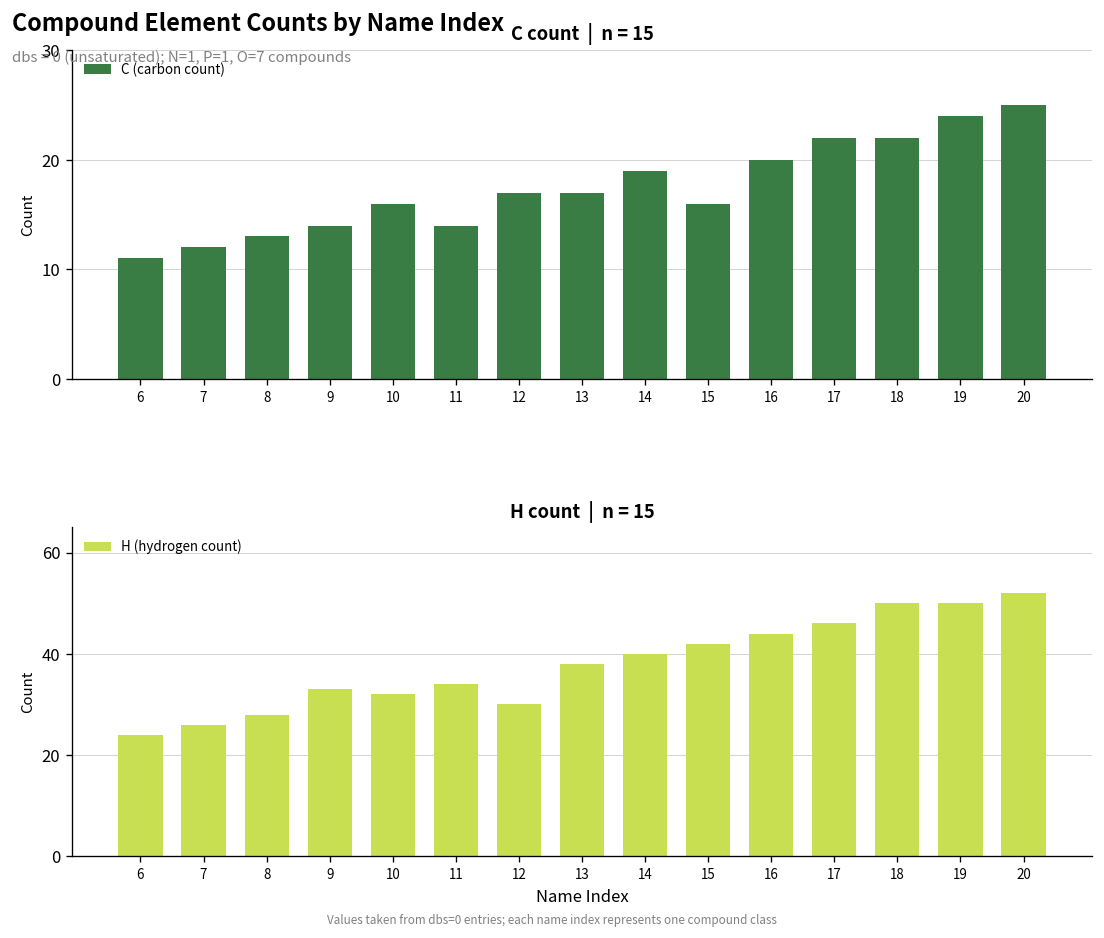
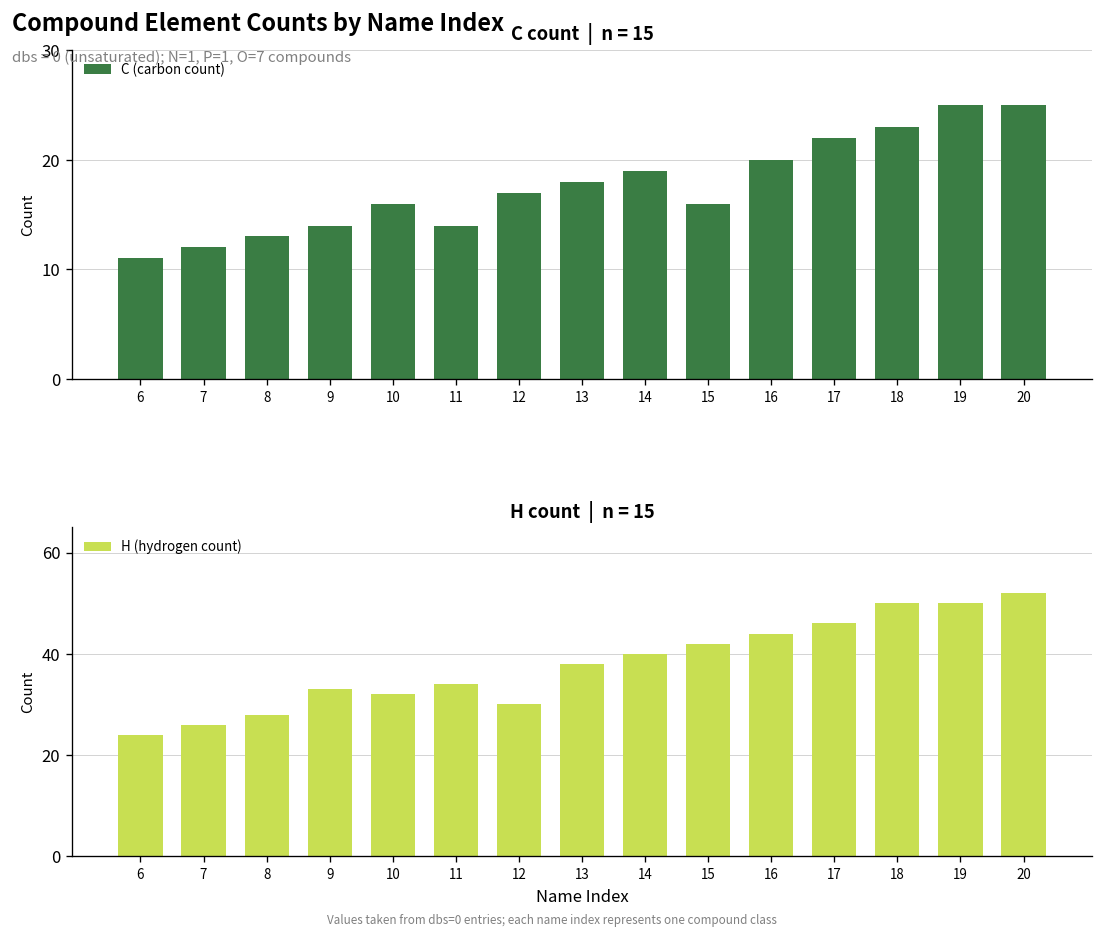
C count | n = 15, 13: 17 -> 18
C count | n = 15, 18: 22 -> 23
C count | n = 15, 19: 24 -> 25
